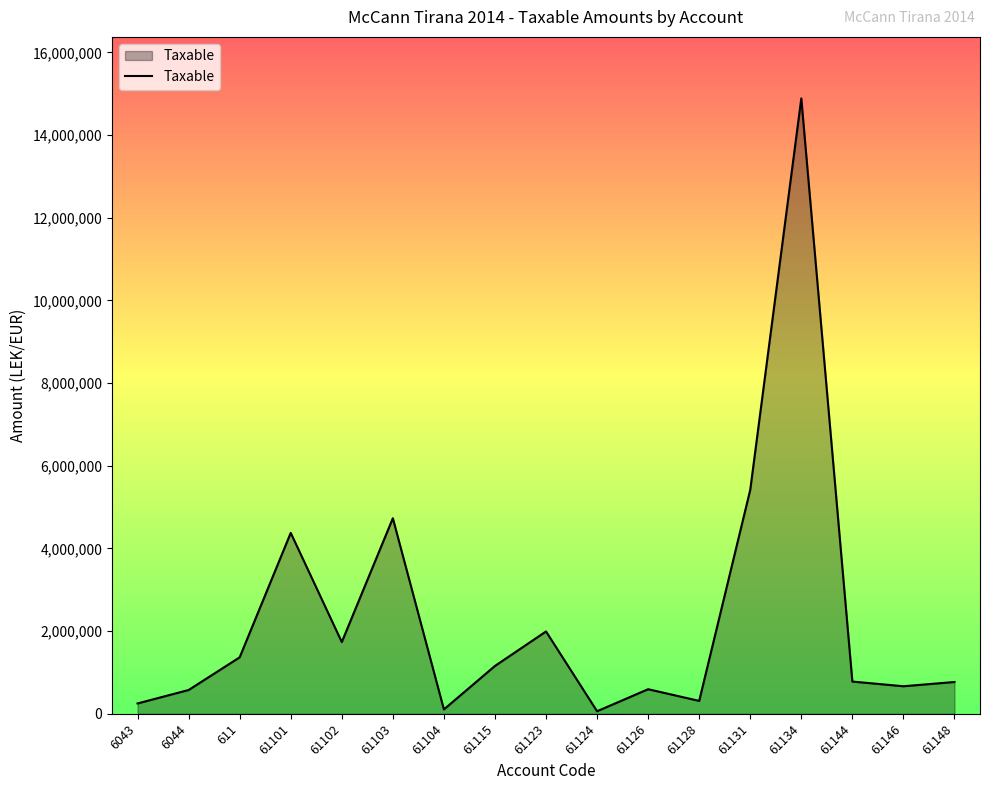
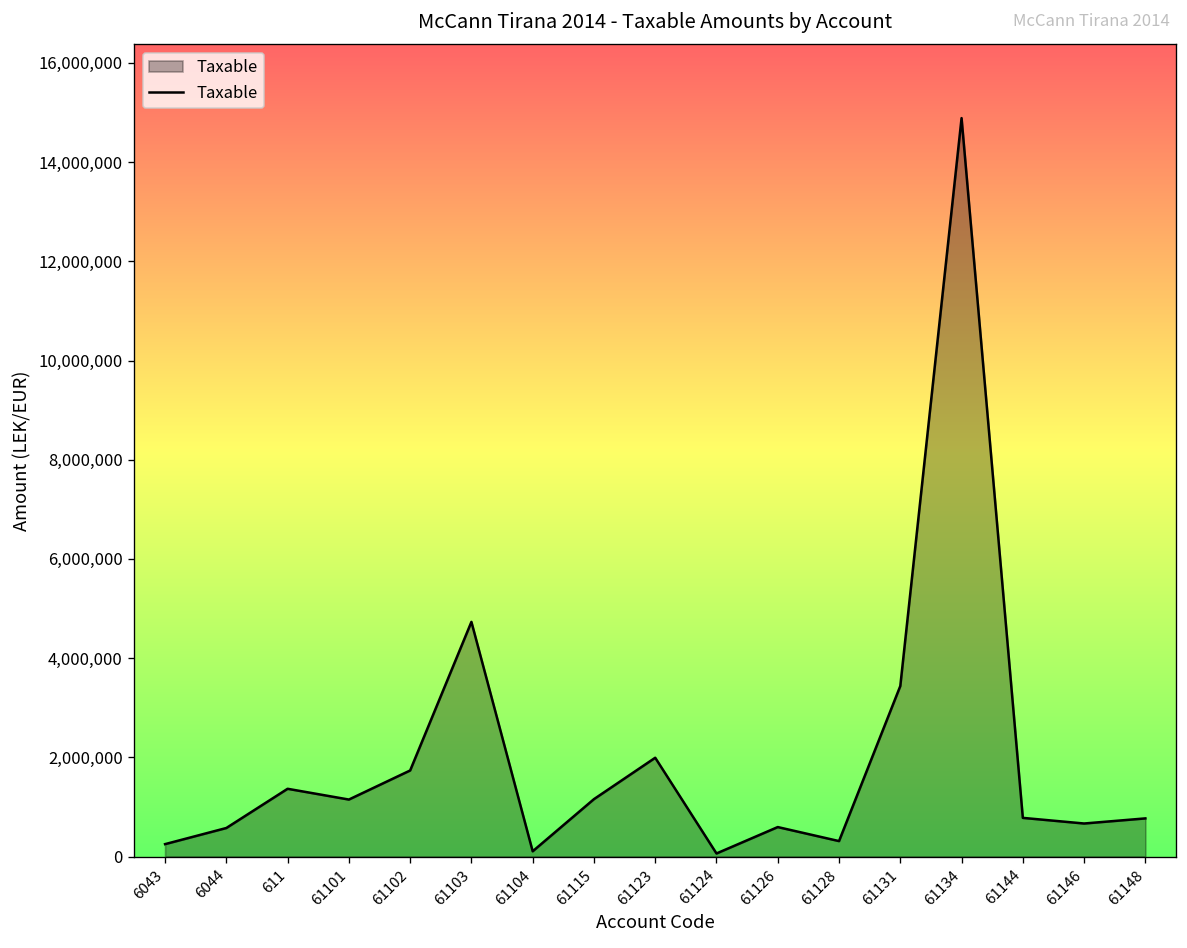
61101: 4,400,000 -> 1,100,000
61131: 5,400,000 -> 3,400,000
